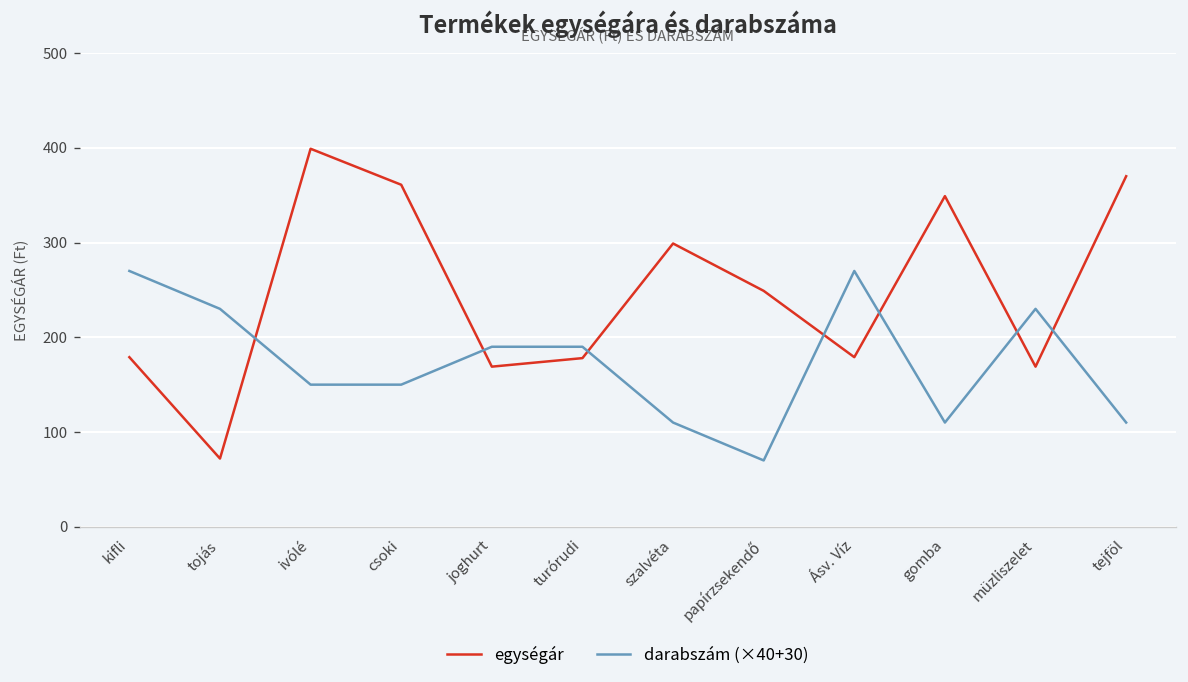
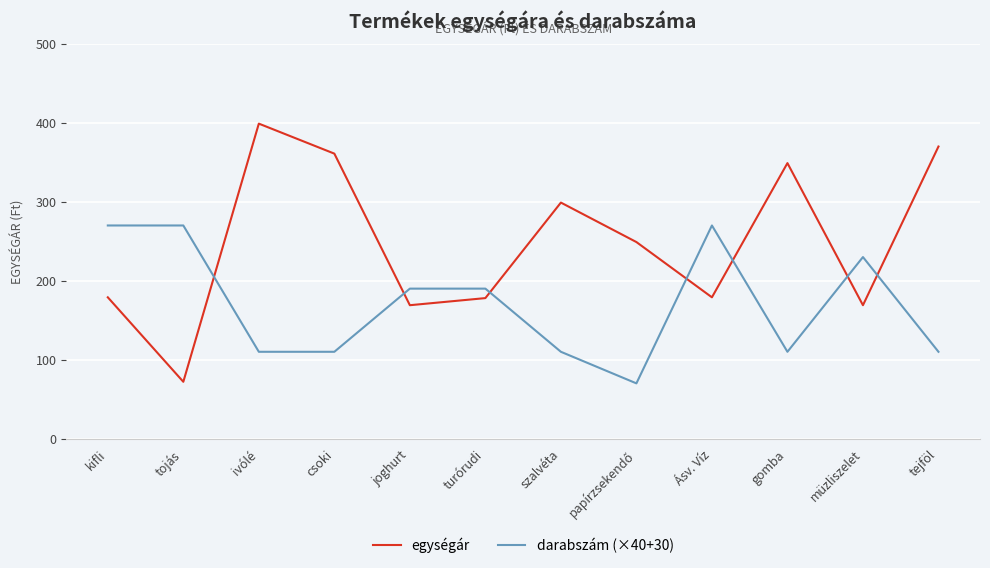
darabszám (×40+30), tojás: 230 -> 270
darabszám (×40+30), ivólé: 150 -> 110
darabszám (×40+30), csoki: 150 -> 110
